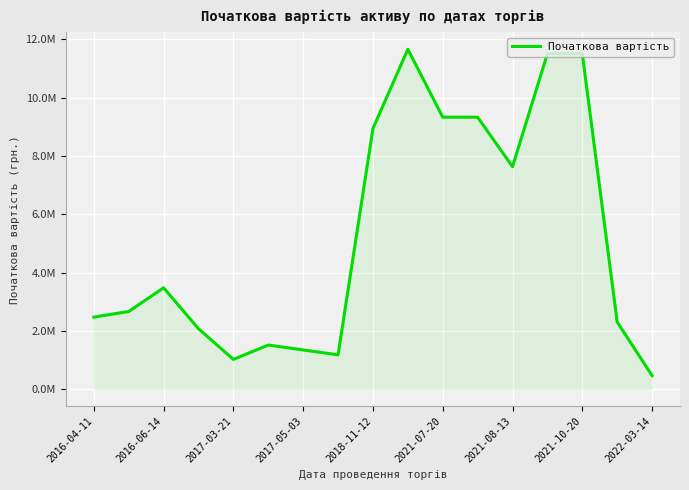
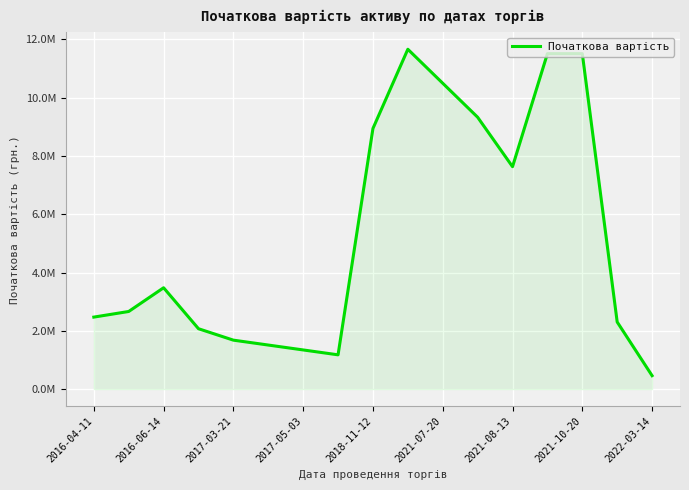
2017-03-21: 1000000 -> 1700000
2021-07-20: 9300000 -> 10500000
